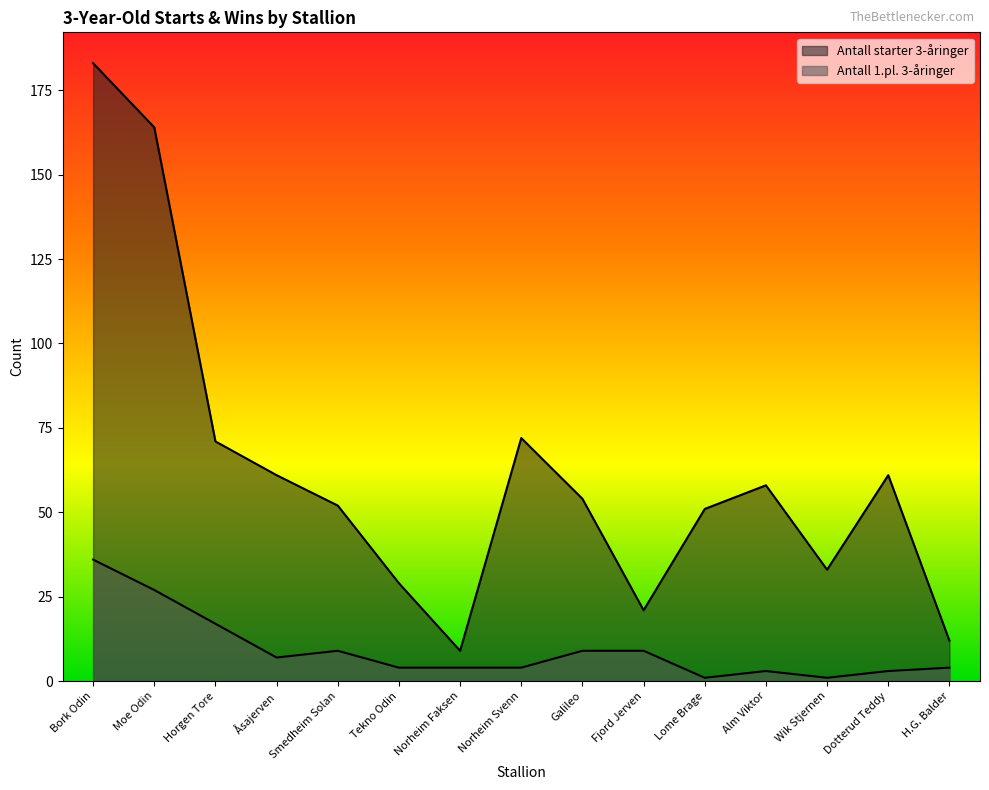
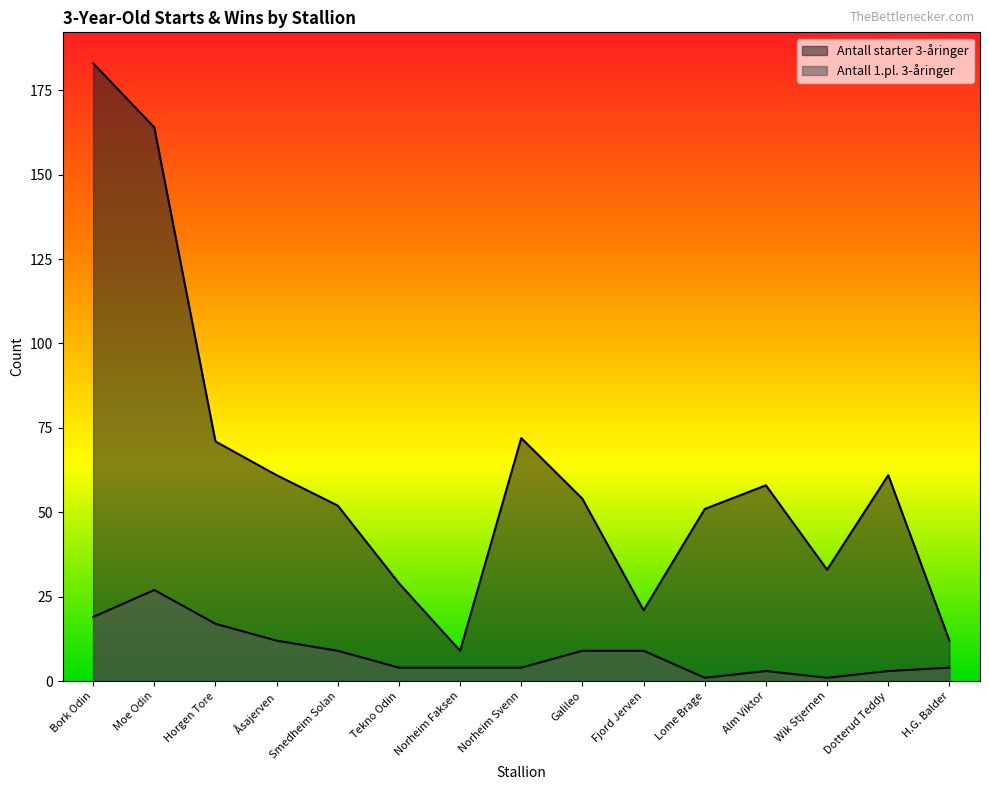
Antall 1.pl. 3-åringer, Bork Odin: 36 -> 19
Antall 1.pl. 3-åringer, Åsajerven: 7 -> 12
